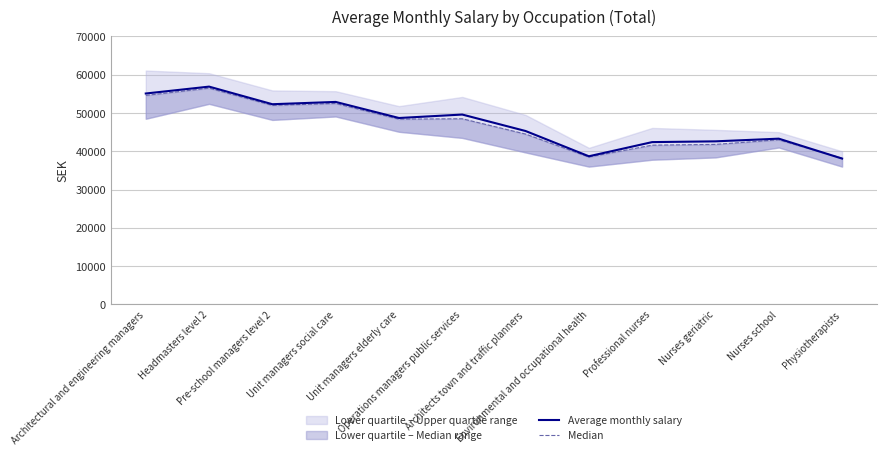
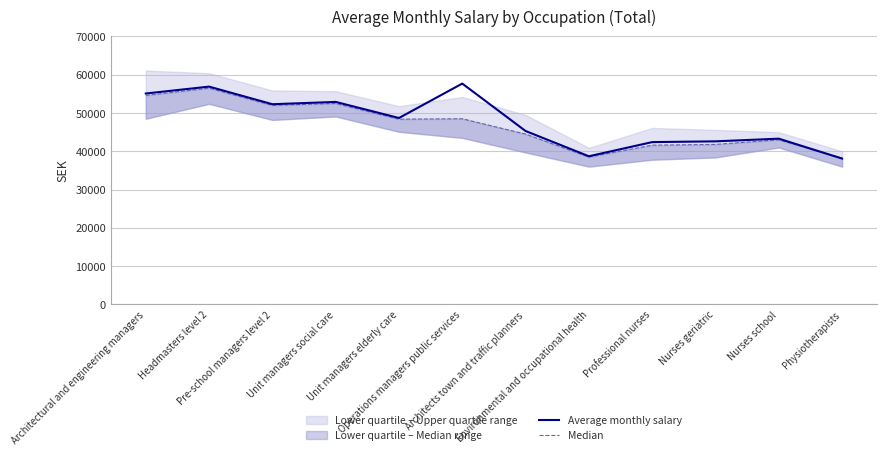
Average monthly salary, Operations managers public services: 50000 -> 58000
